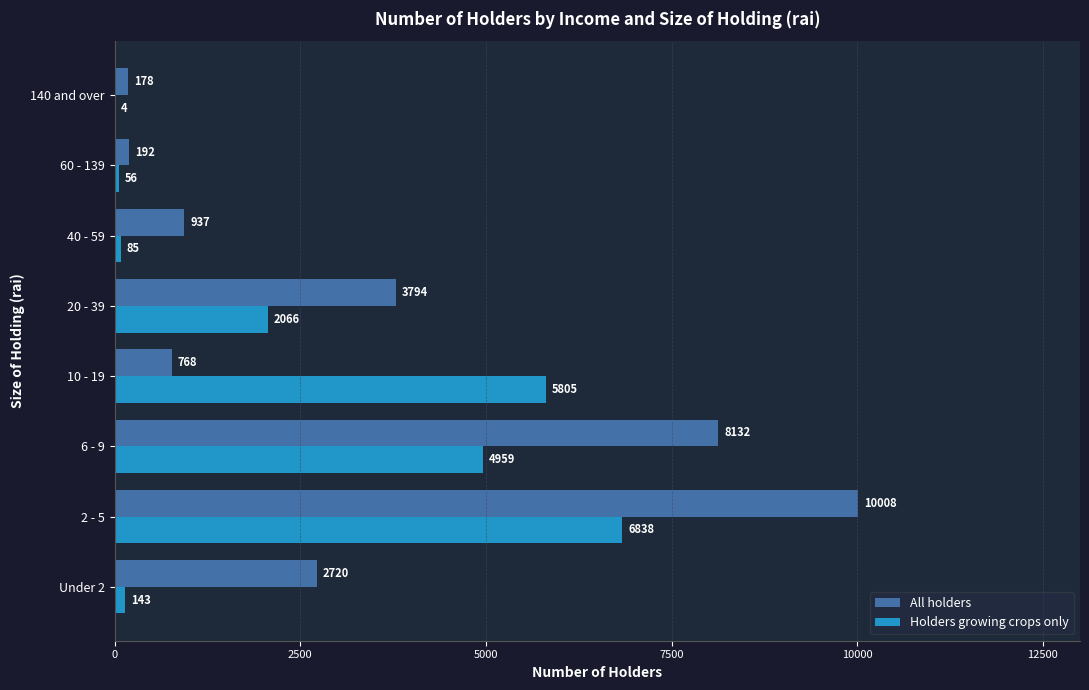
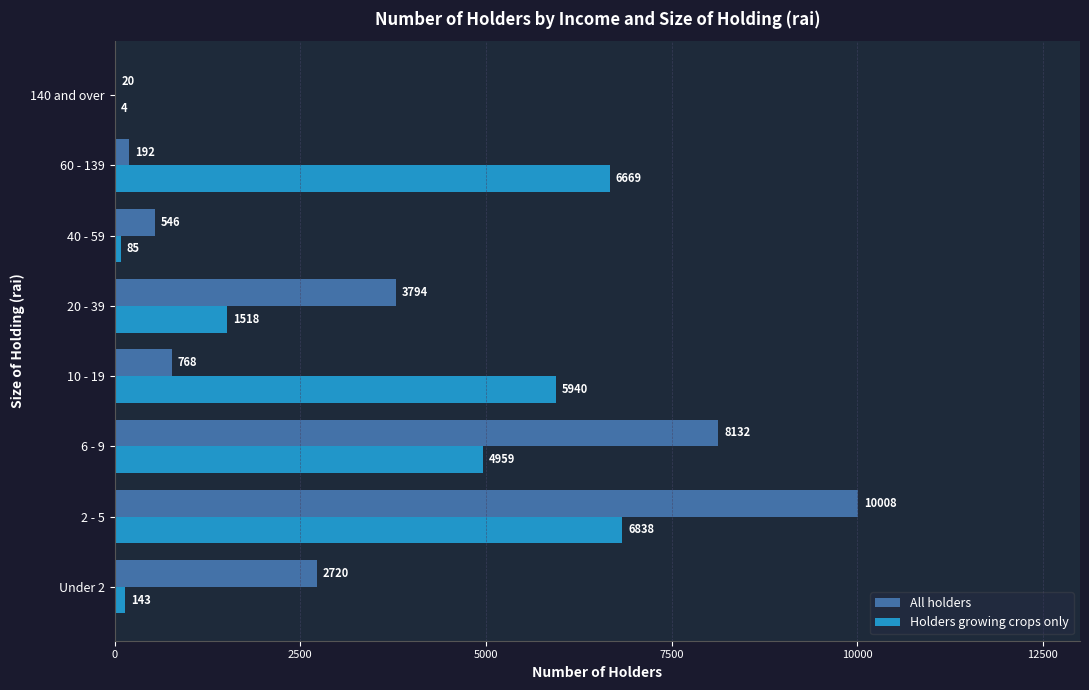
All holders, 140 and over: 178 -> 20
Holders growing crops only, 60 - 139: 56 -> 6669
All holders, 40 - 59: 937 -> 546
Holders growing crops only, 20 - 39: 2066 -> 1518
Holders growing crops only, 10 - 19: 5805 -> 5940
